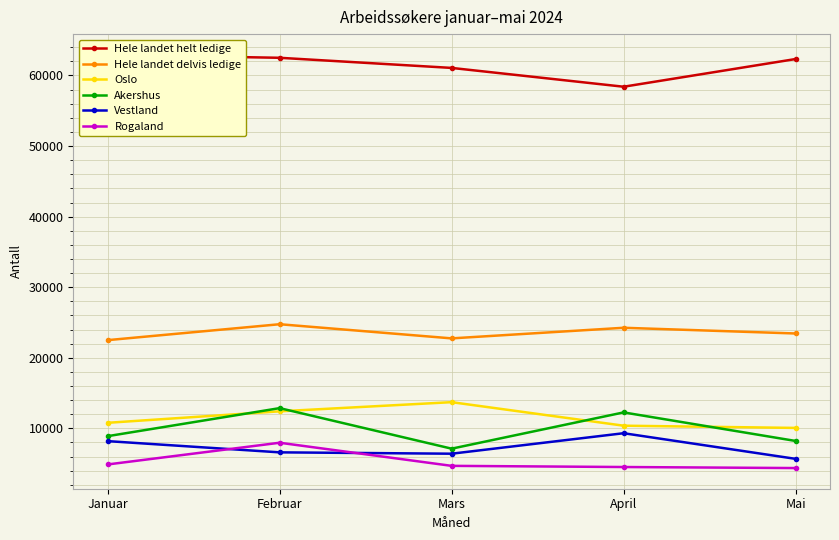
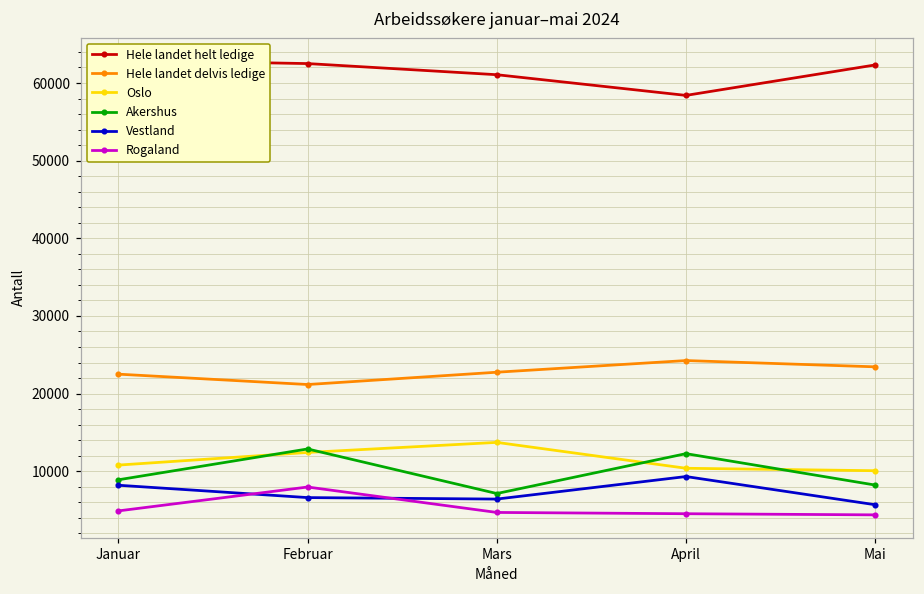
Hele landet delvis ledige, Februar: 25000 -> 21000
